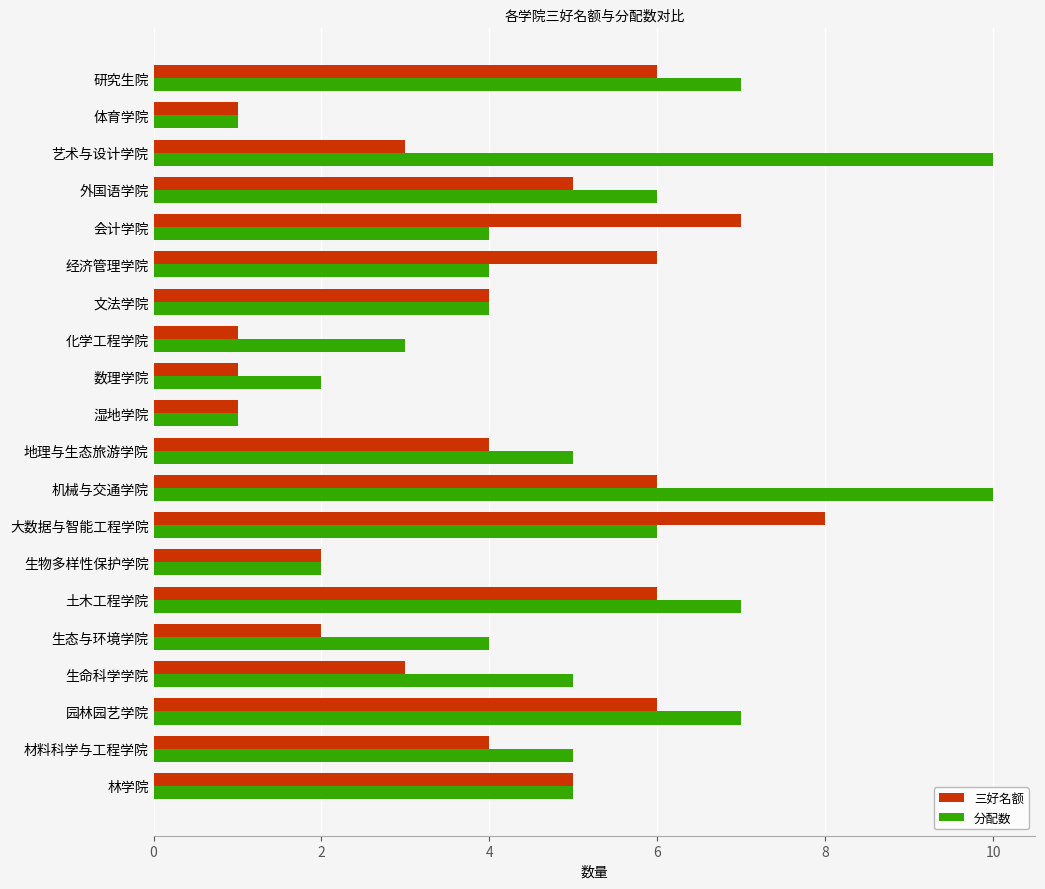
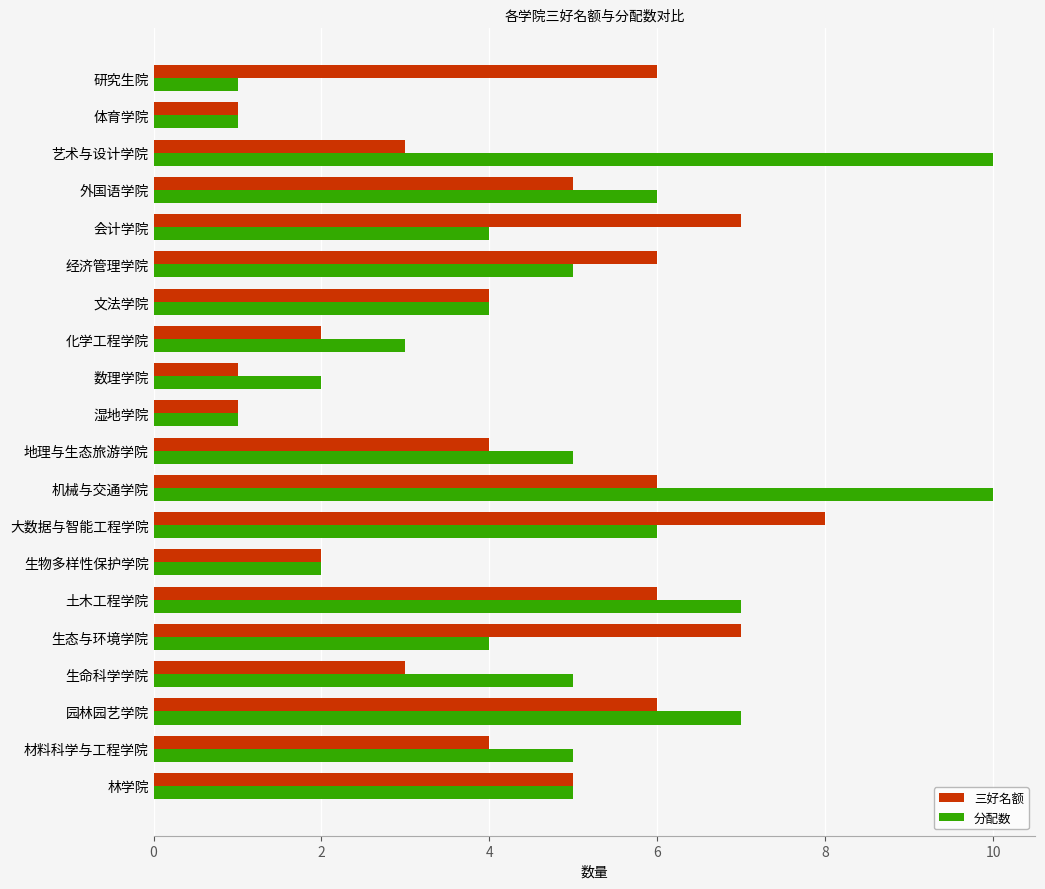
分配数, 研究生院: 7 -> 1
分配数, 经济管理学院: 4 -> 5
三好名额, 化学工程学院: 1 -> 2
三好名额, 生态与环境学院: 2 -> 7
